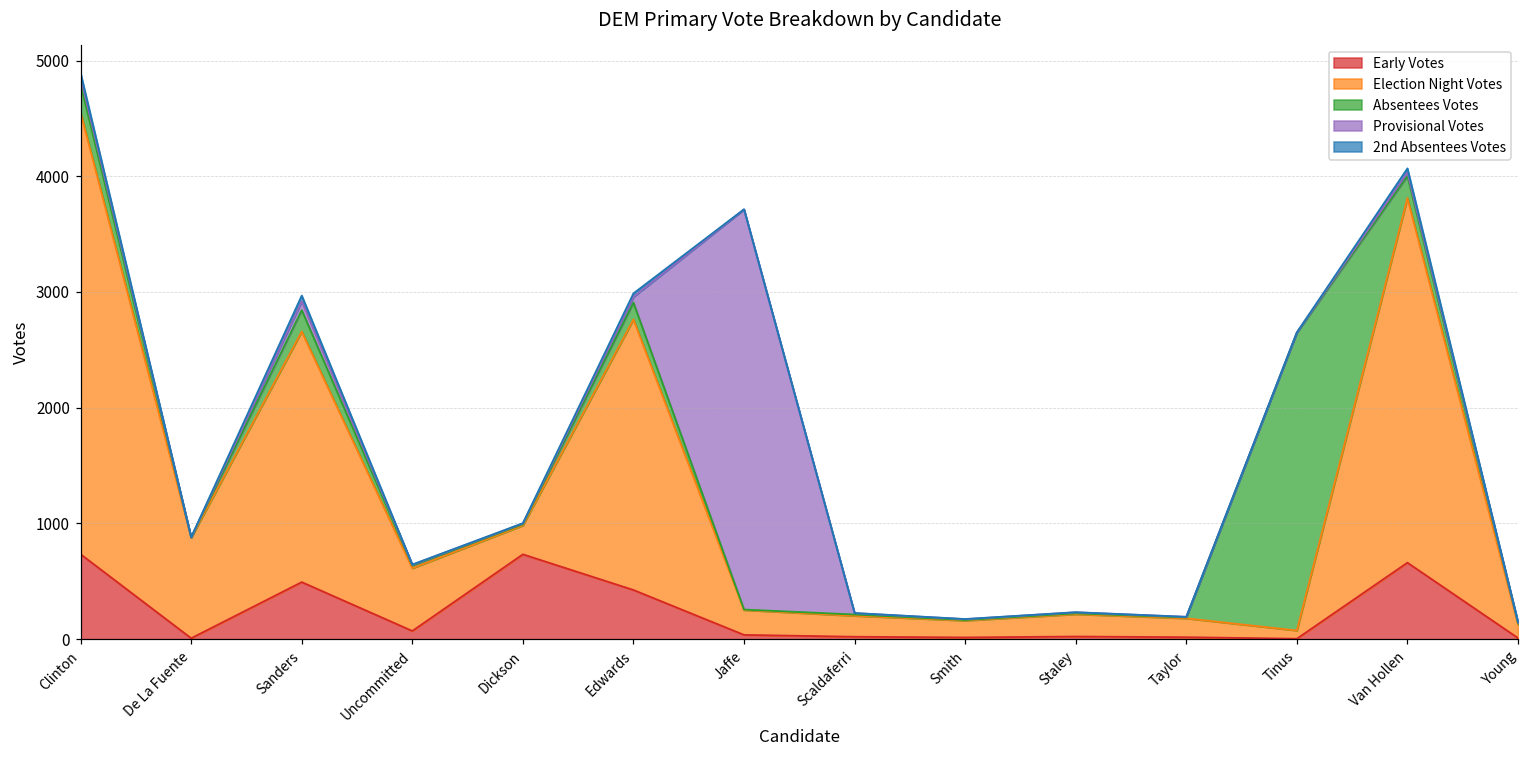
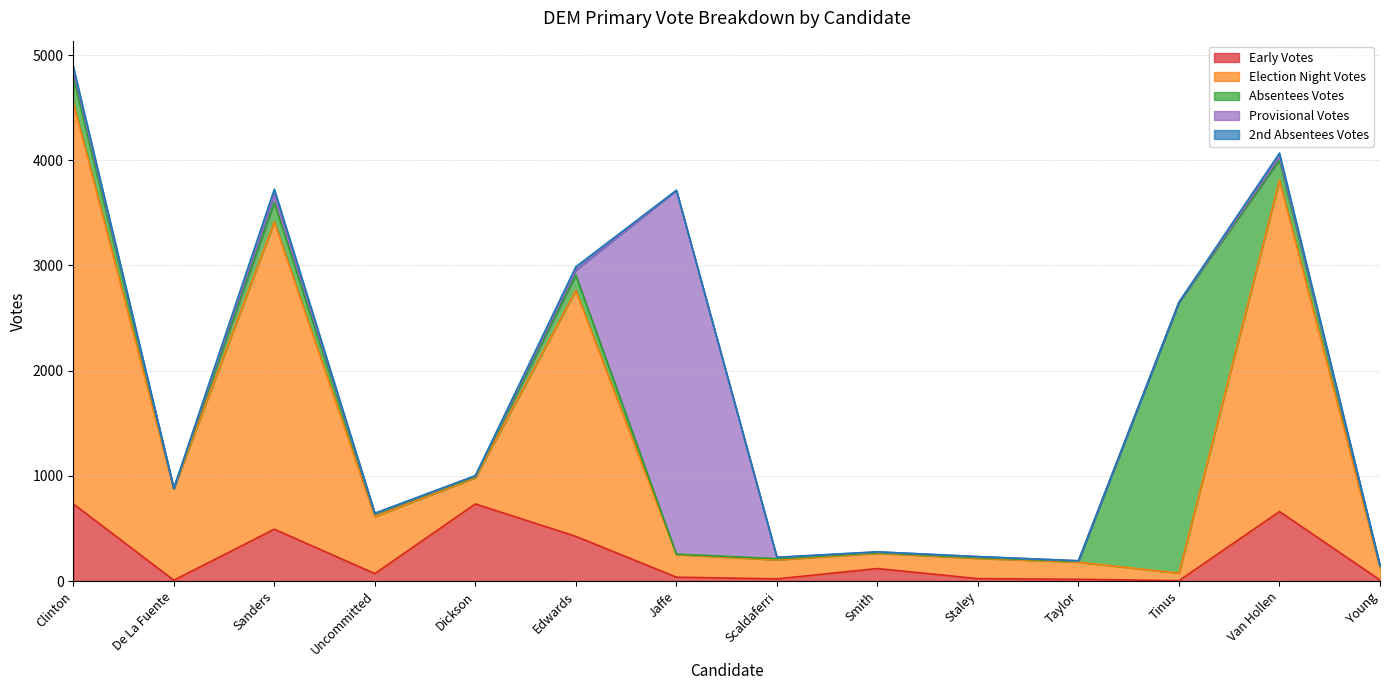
Election Night Votes, Sanders: 2170 -> 2920
Early Votes, Smith: 20 -> 120
